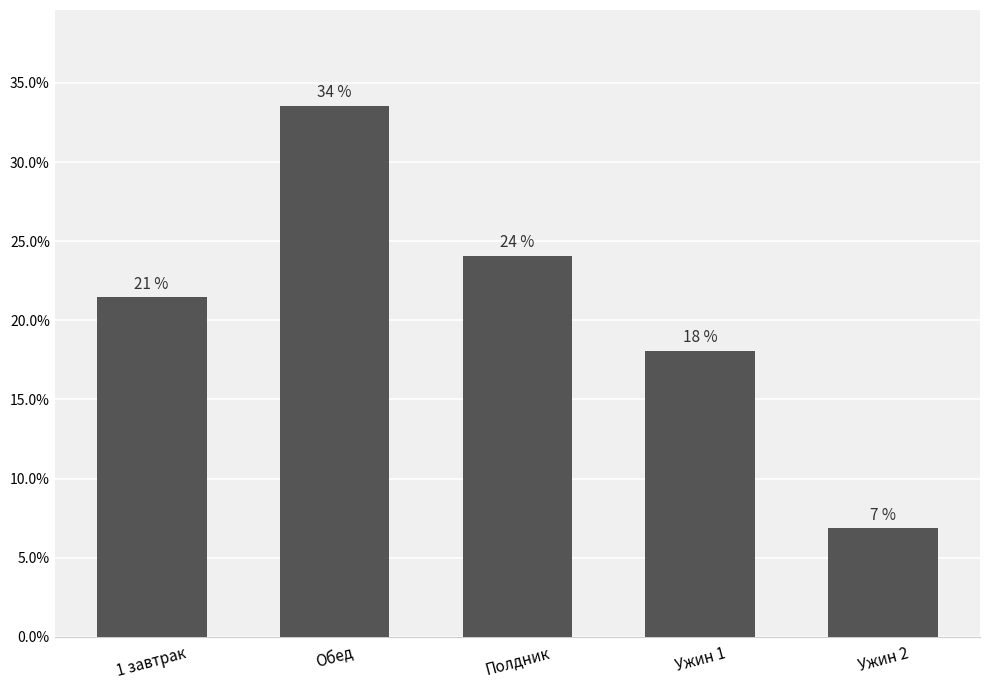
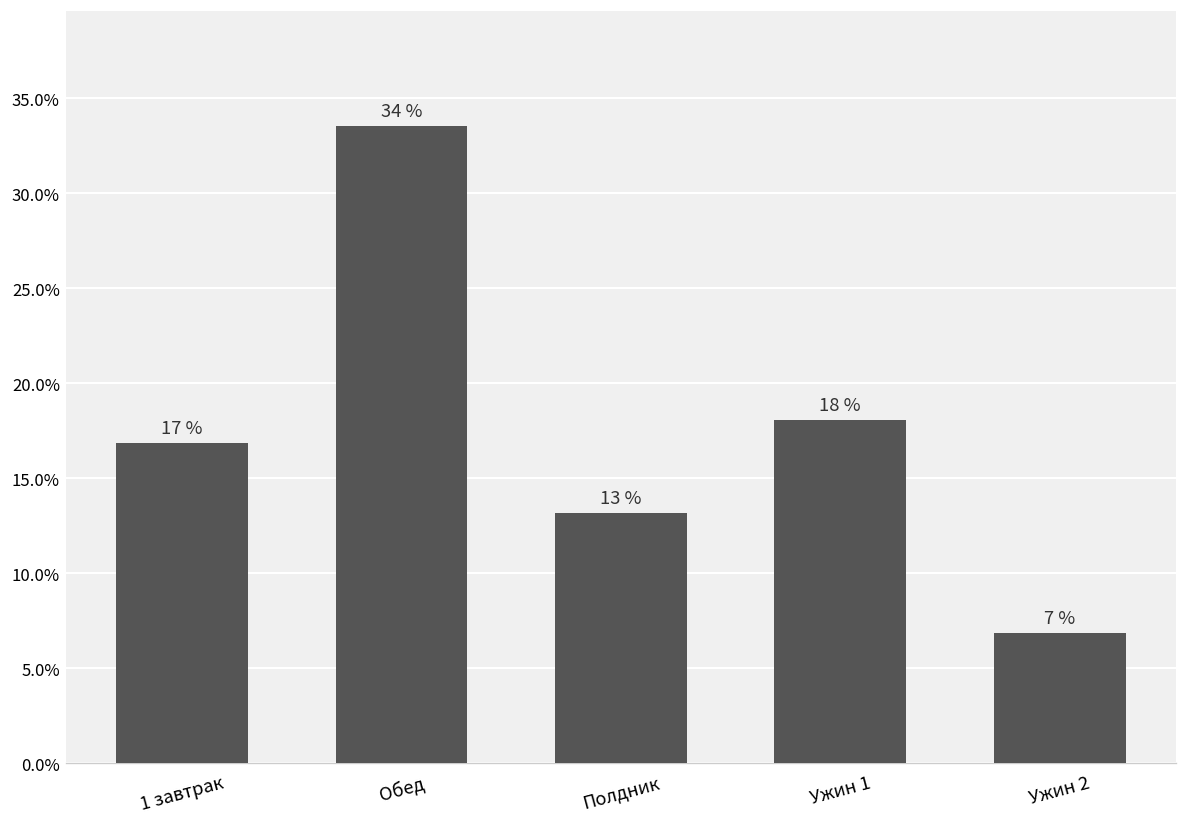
1 завтрак: 21 % -> 17 %
Полдник: 24 % -> 13 %
